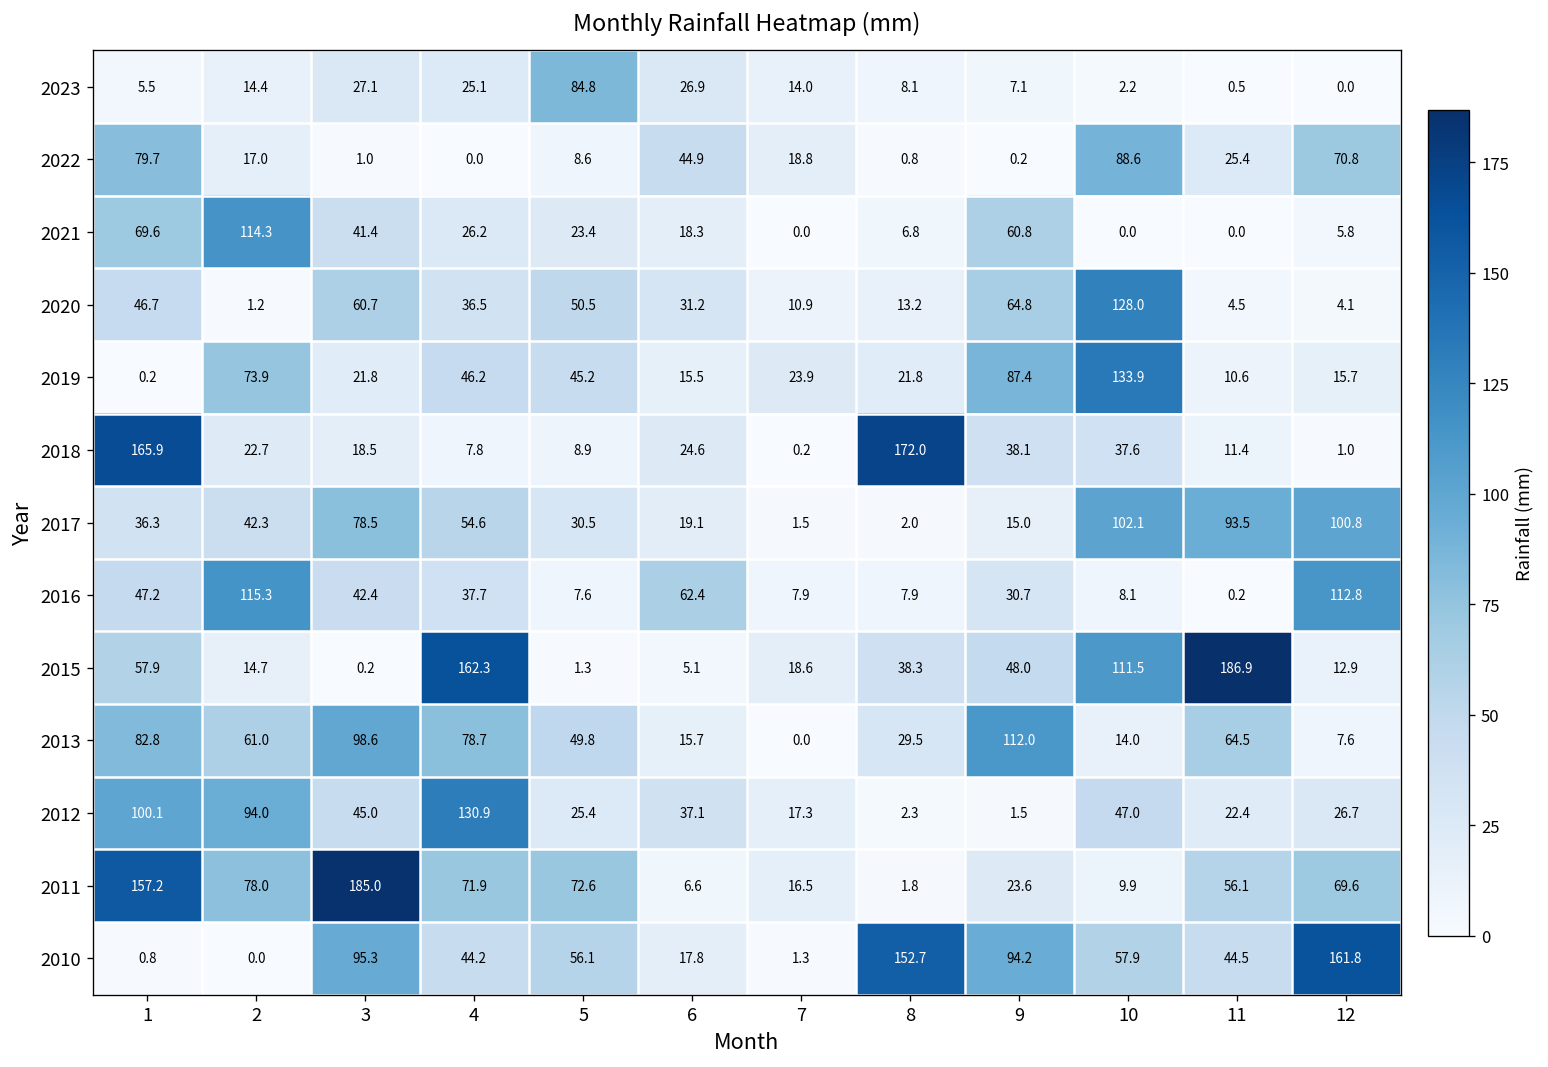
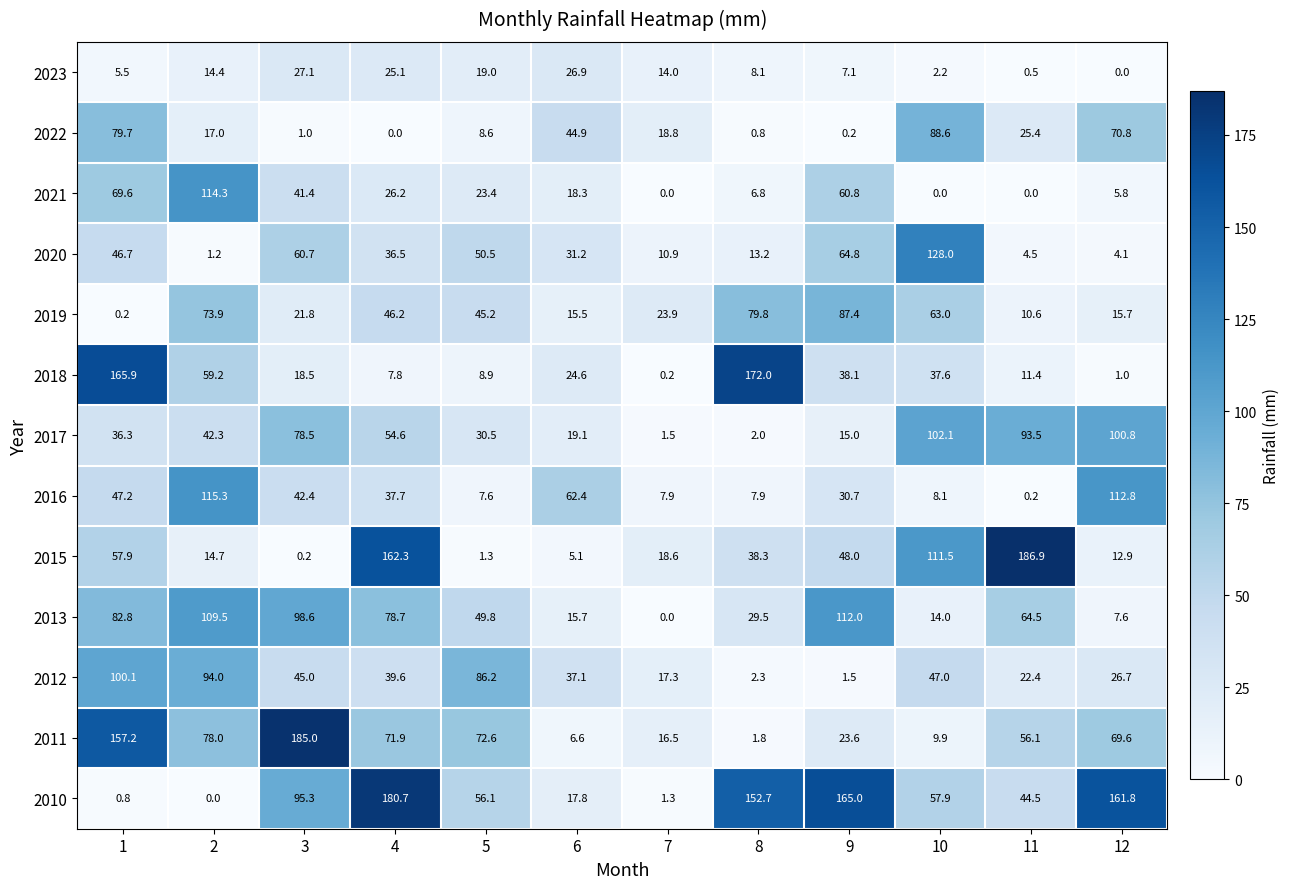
2023, 5: 84.8 -> 19.0
2019, 8: 21.8 -> 79.8
2019, 10: 133.9 -> 63.0
2018, 2: 22.7 -> 59.2
2013, 2: 61.0 -> 109.5
2012, 4: 130.9 -> 39.6
2012, 5: 25.4 -> 86.2
2010, 4: 44.2 -> 180.7
2010, 9: 94.2 -> 165.0
